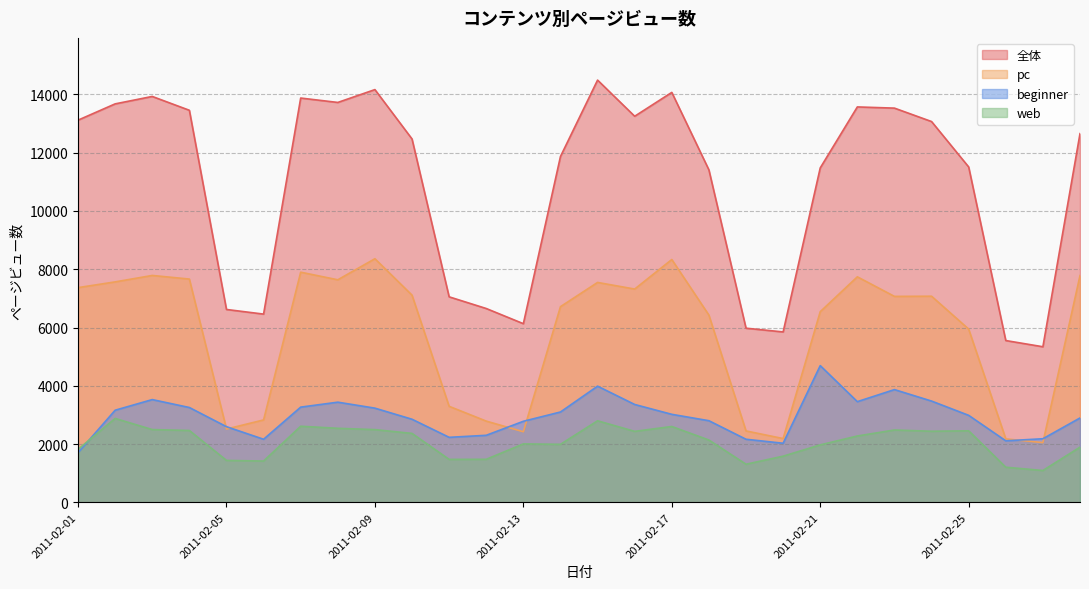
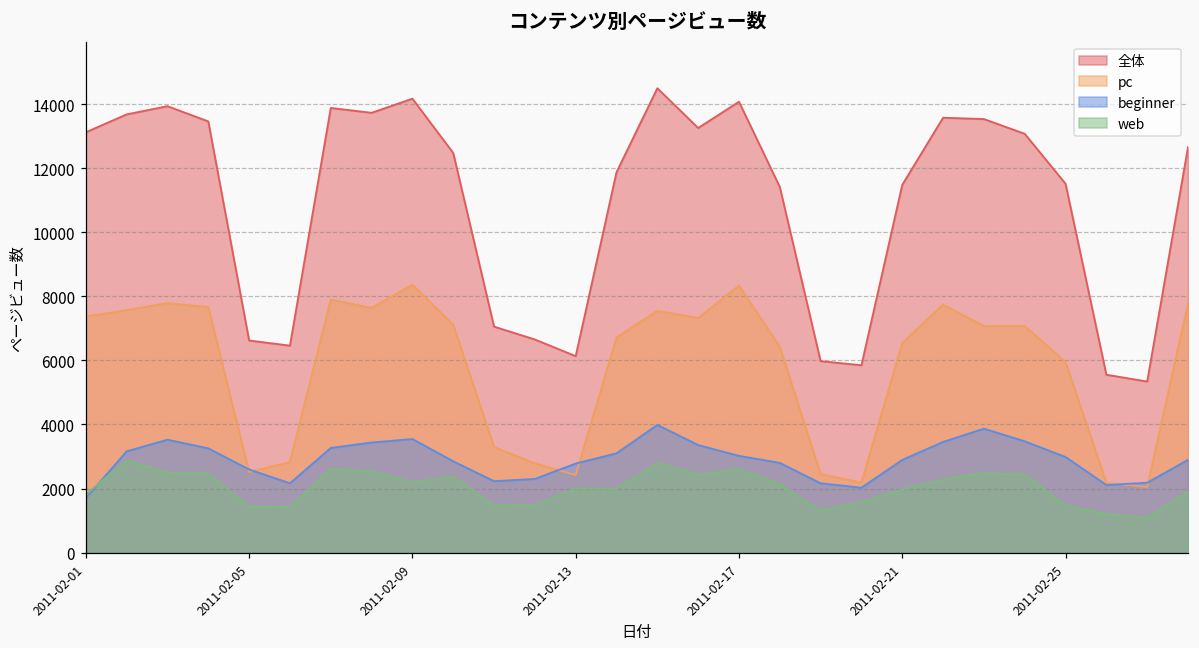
beginner, 2011-02-09: 3200 -> 3500
web, 2011-02-09: 2500 -> 2200
beginner, 2011-02-21: 4700 -> 2900
web, 2011-02-25: 2500 -> 1500
